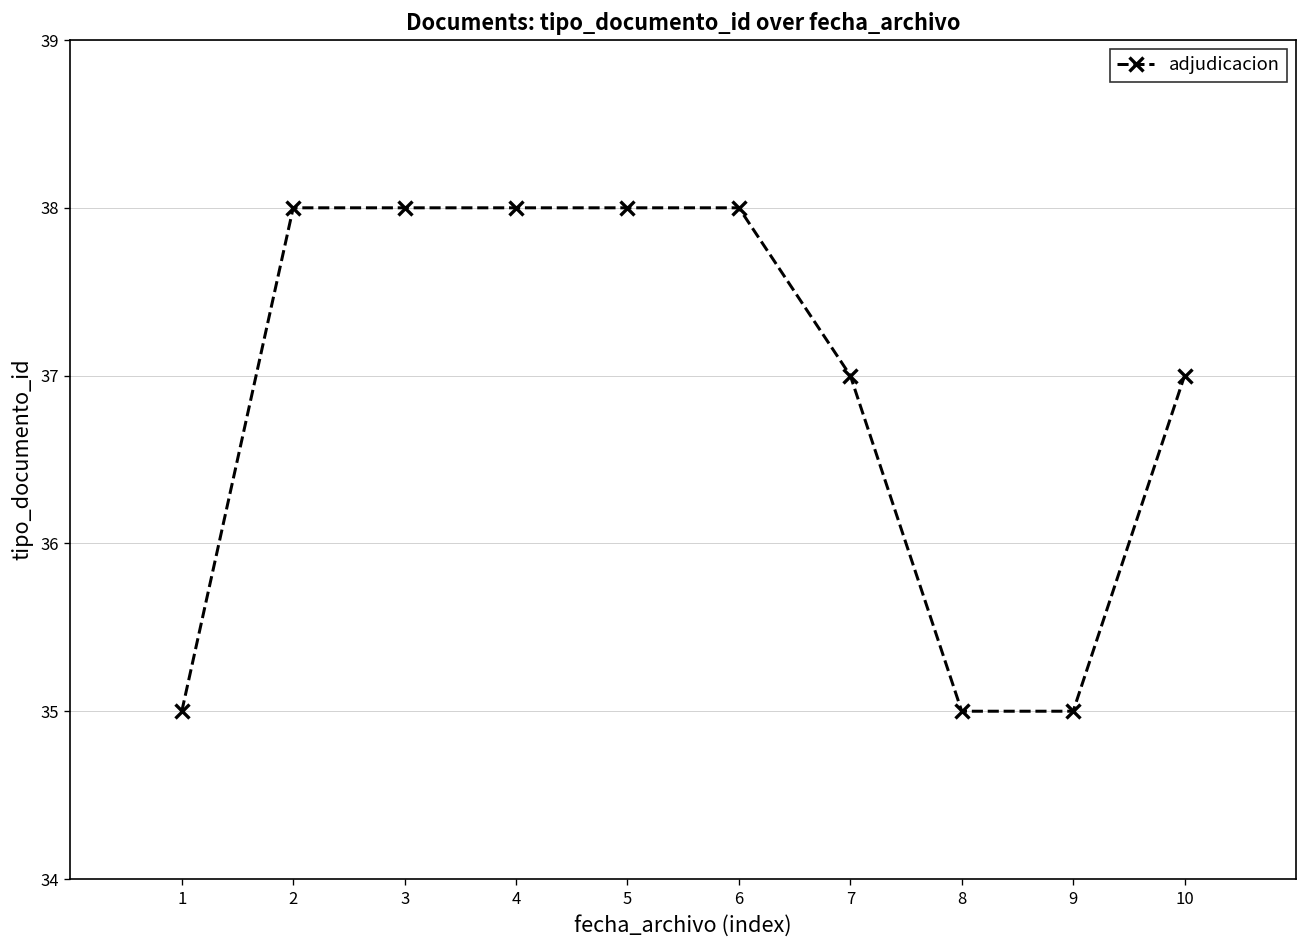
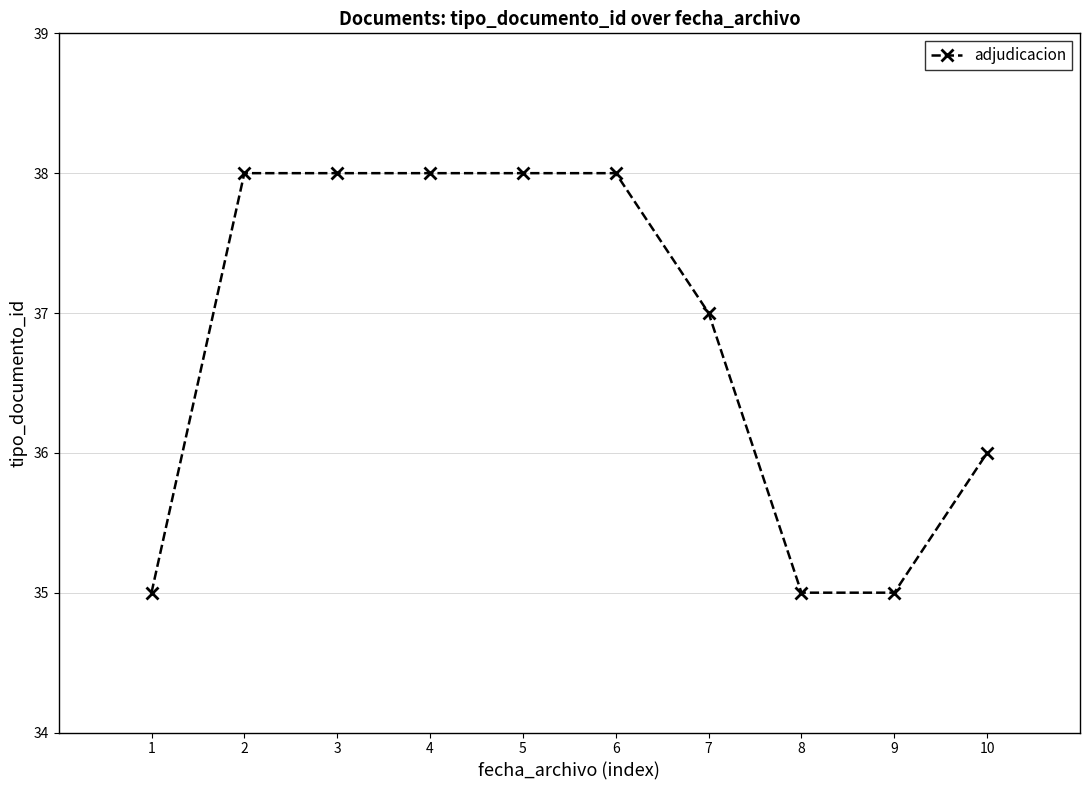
10: 37 -> 36
